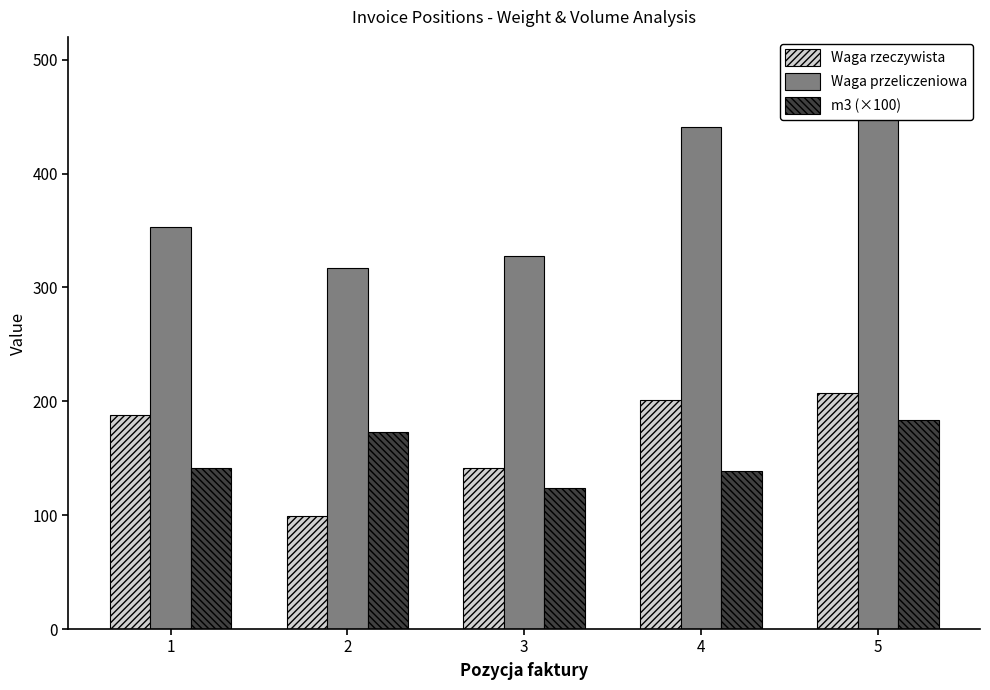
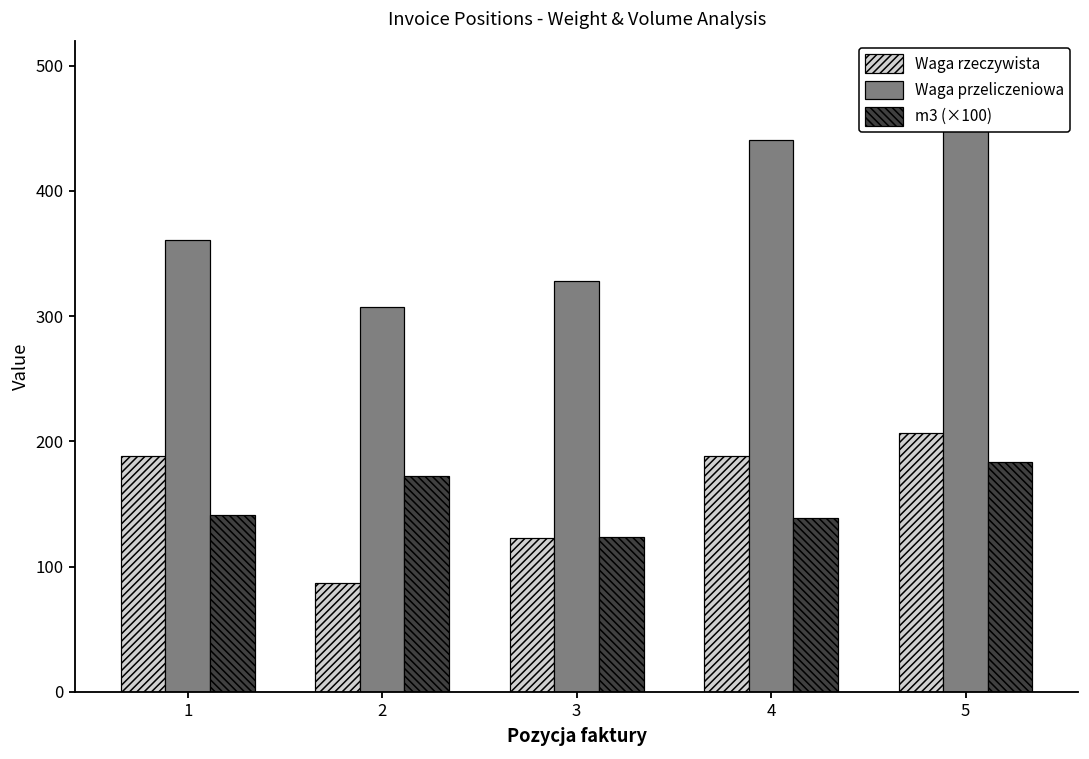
Waga przeliczeniowa, 1: 353 -> 361
Waga rzeczywista, 2: 99 -> 87
Waga przeliczeniowa, 2: 317 -> 307
Waga rzeczywista, 3: 141 -> 123
Waga rzeczywista, 4: 201 -> 188
